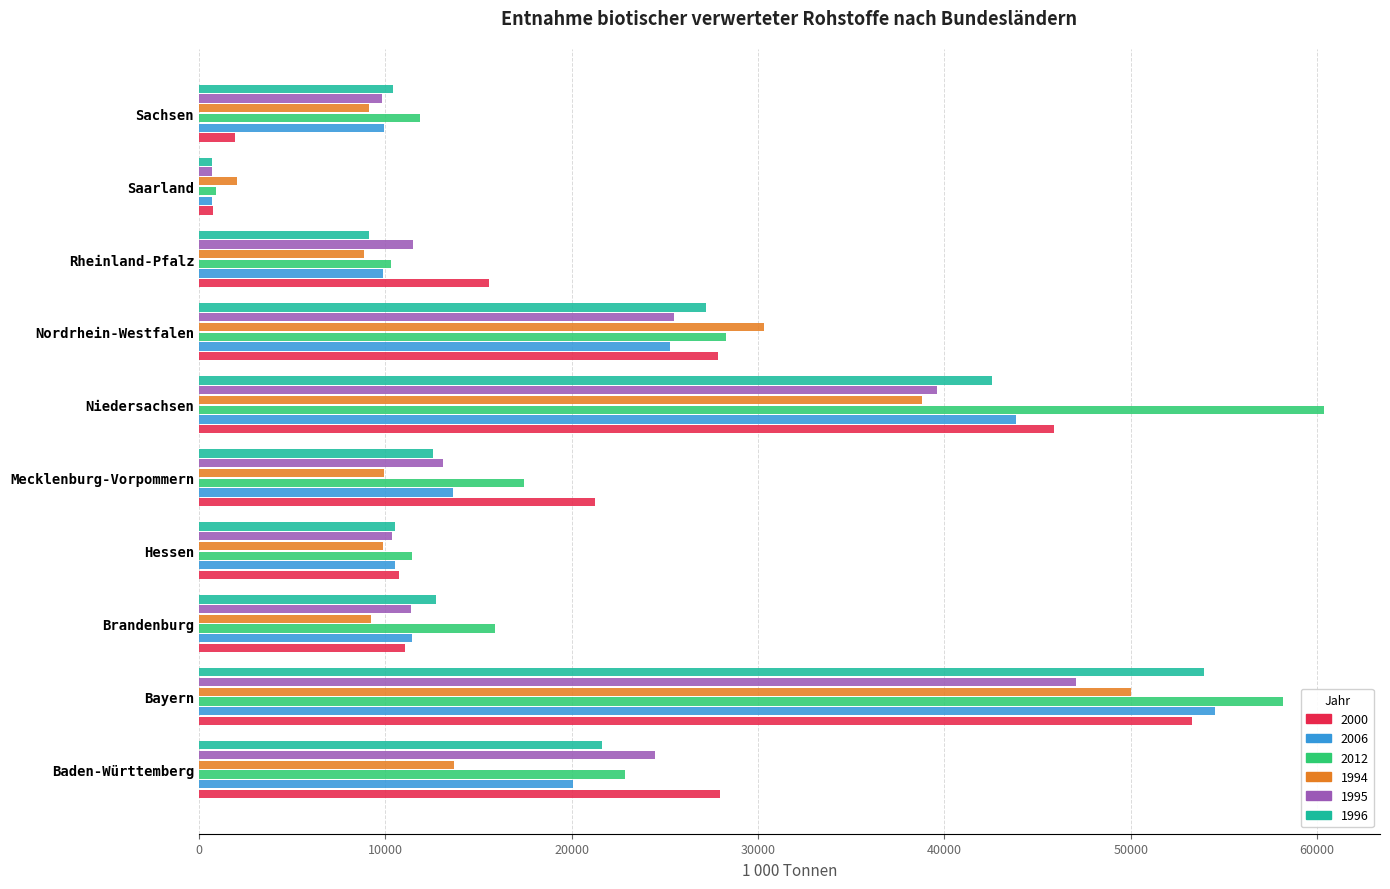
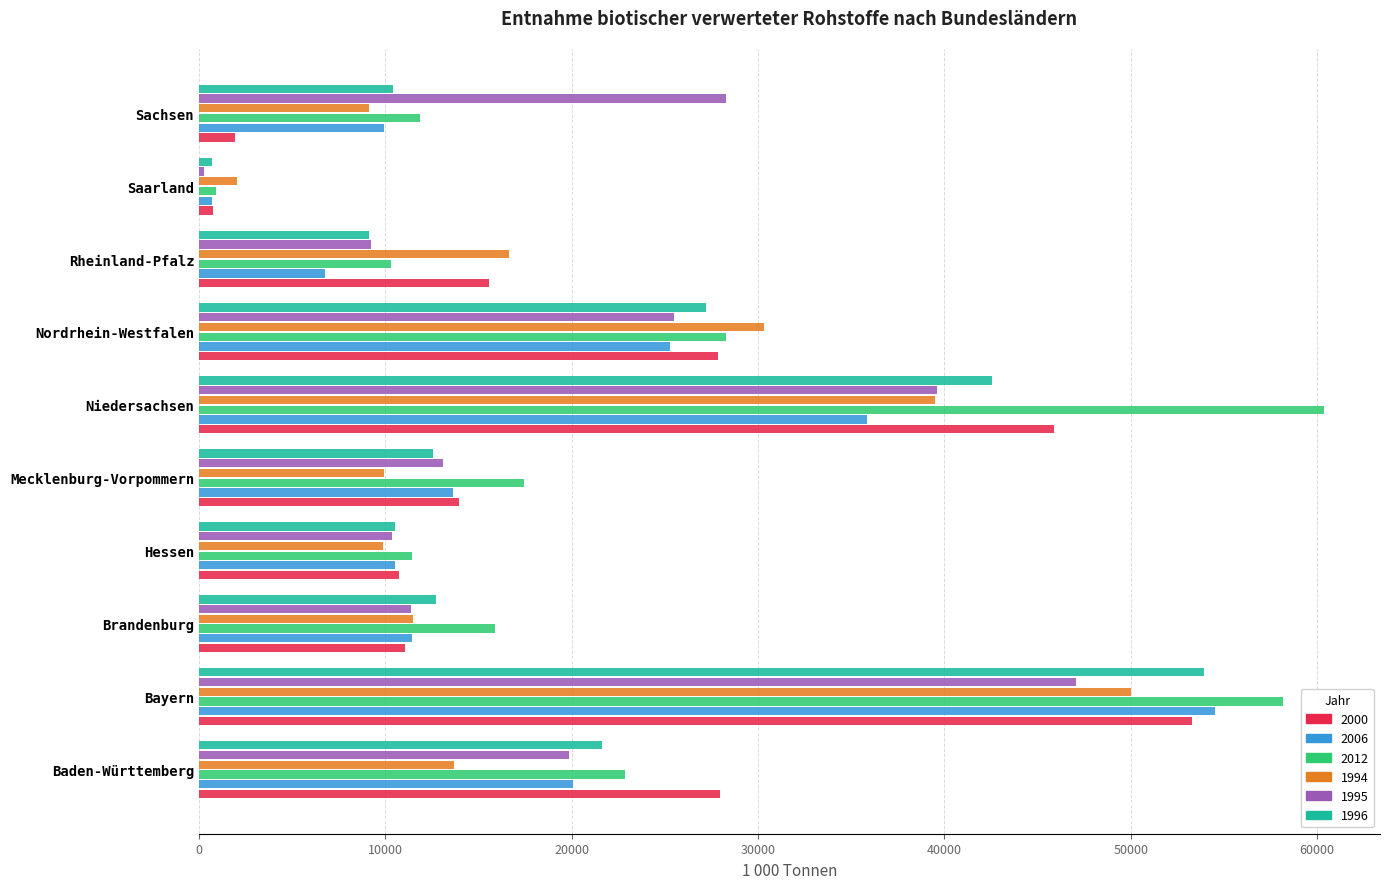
1995, Sachsen: 9800 -> 28300
1995, Saarland: 700 -> 300
1995, Rheinland-Pfalz: 11500 -> 9200
1994, Rheinland-Pfalz: 8900 -> 16700
2006, Rheinland-Pfalz: 9900 -> 6800
1994, Niedersachsen: 38800 -> 39500
2006, Niedersachsen: 43900 -> 35900
2000, Mecklenburg-Vorpommern: 21300 -> 13900
1994, Brandenburg: 9200 -> 11500
1995, Baden-Württemberg: 24500 -> 19900
